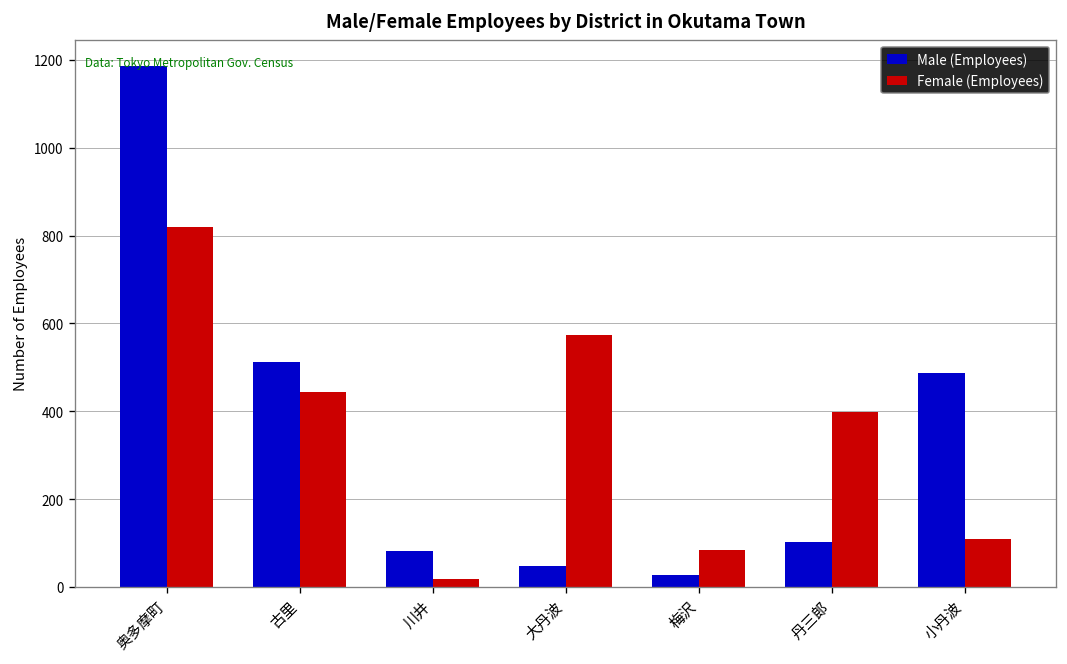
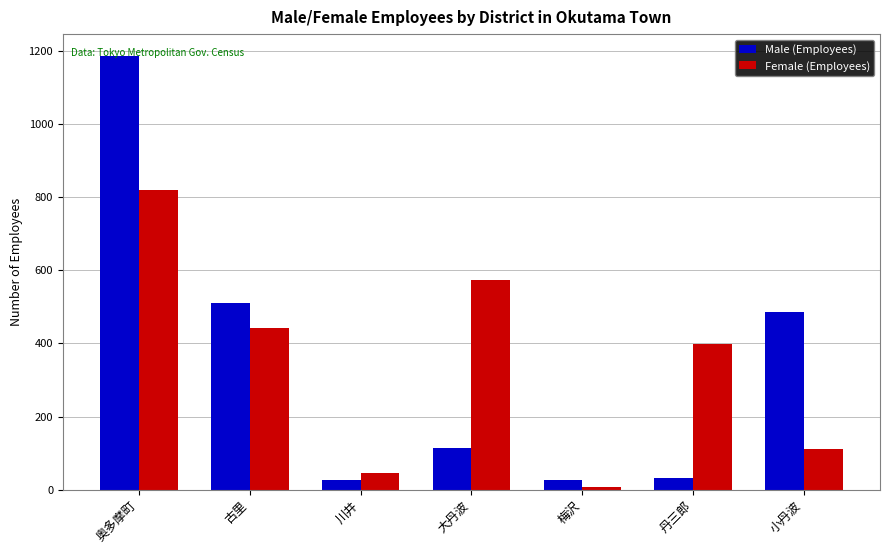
Male (Employees), 川井: 80 -> 30
Female (Employees), 川井: 20 -> 50
Male (Employees), 大丹波: 50 -> 120
Female (Employees), 梅沢: 80 -> 10
Male (Employees), 丹三郎: 100 -> 30
